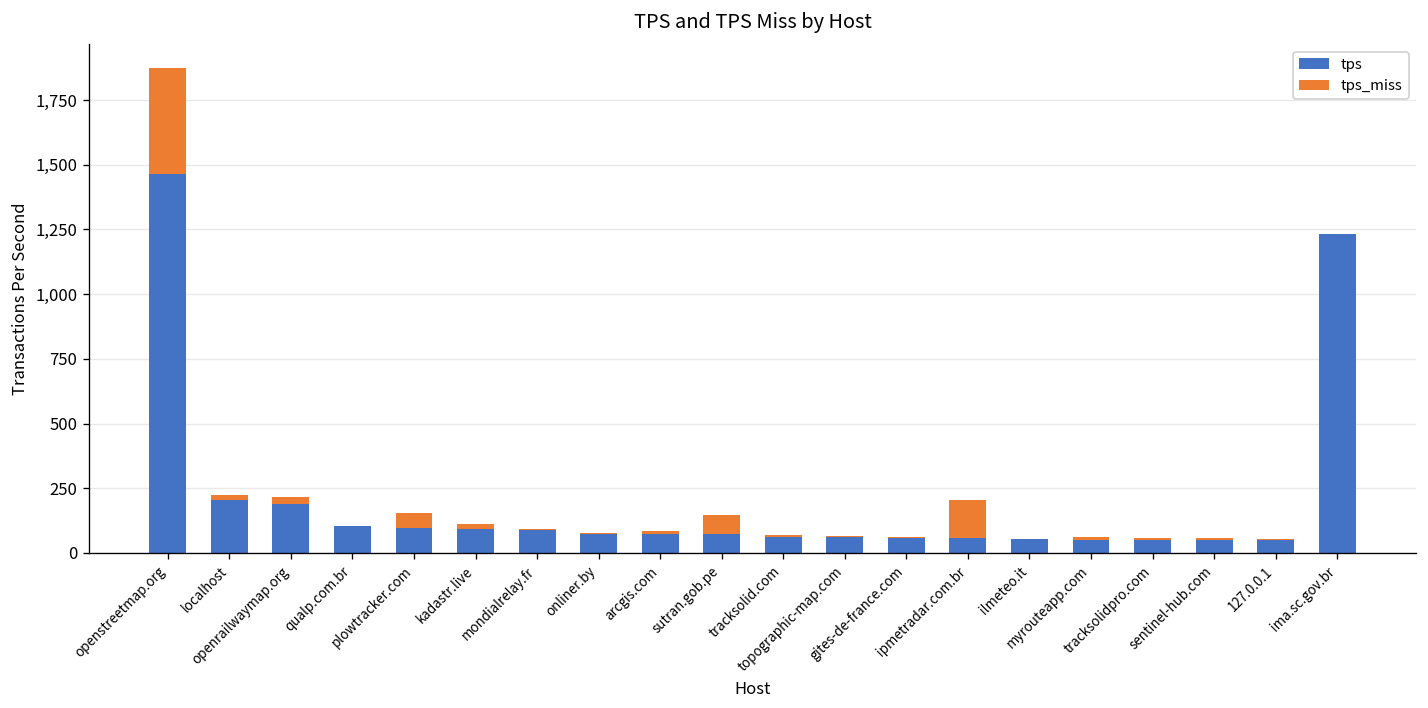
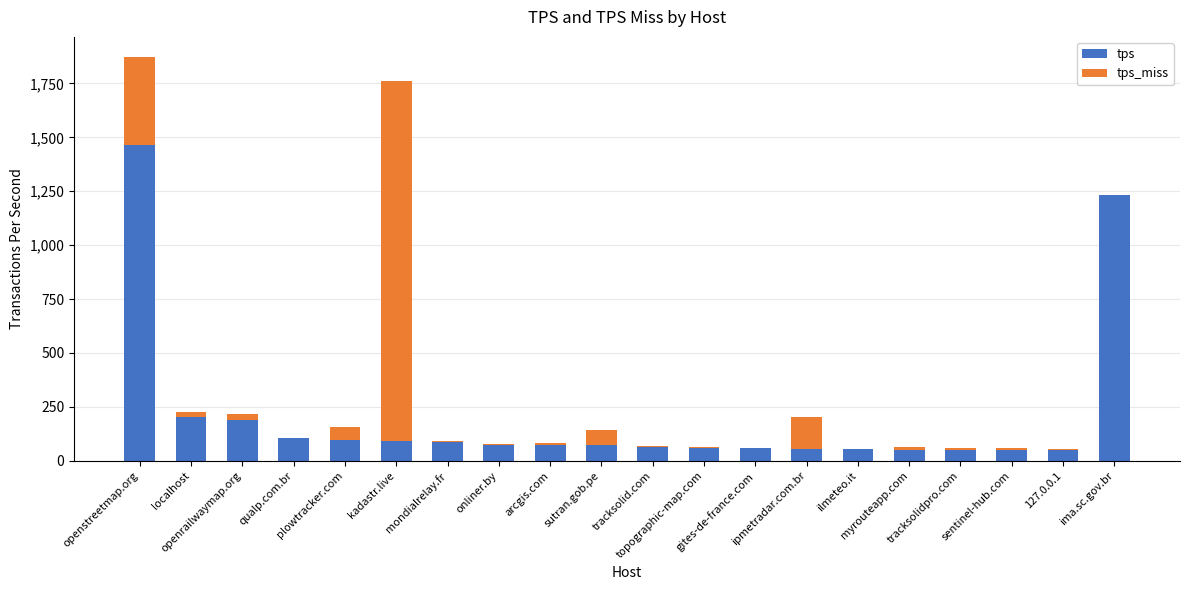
tps_miss, kadastr.live: 20 -> 1,670
